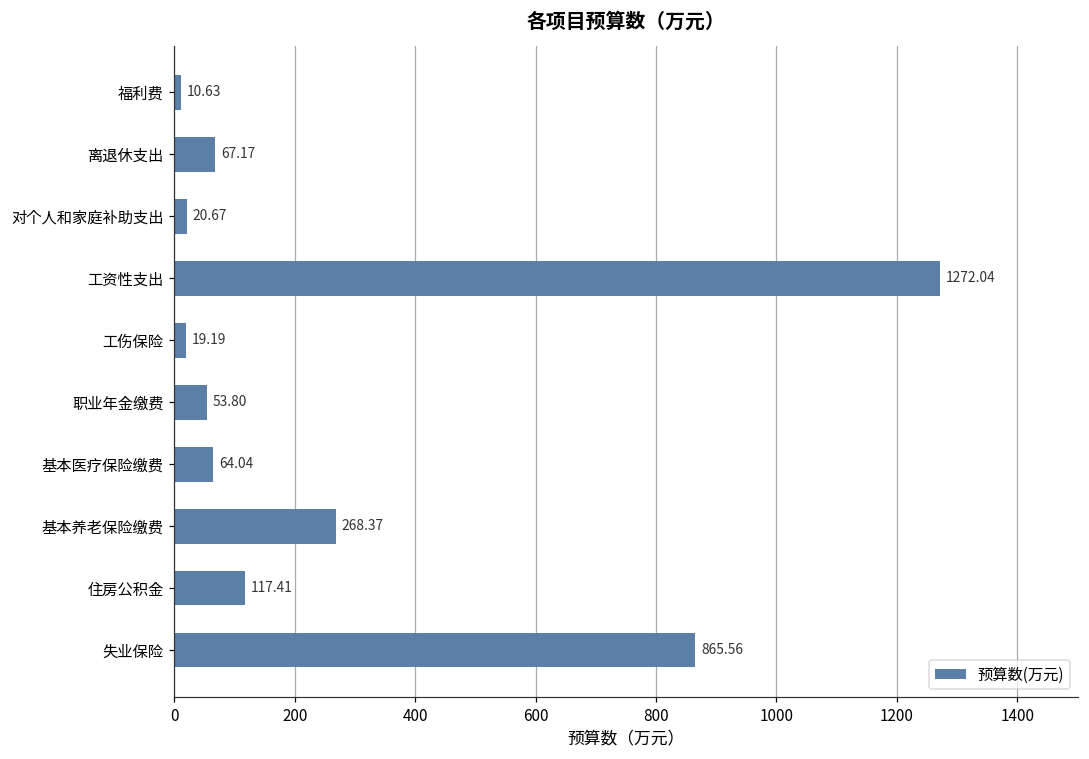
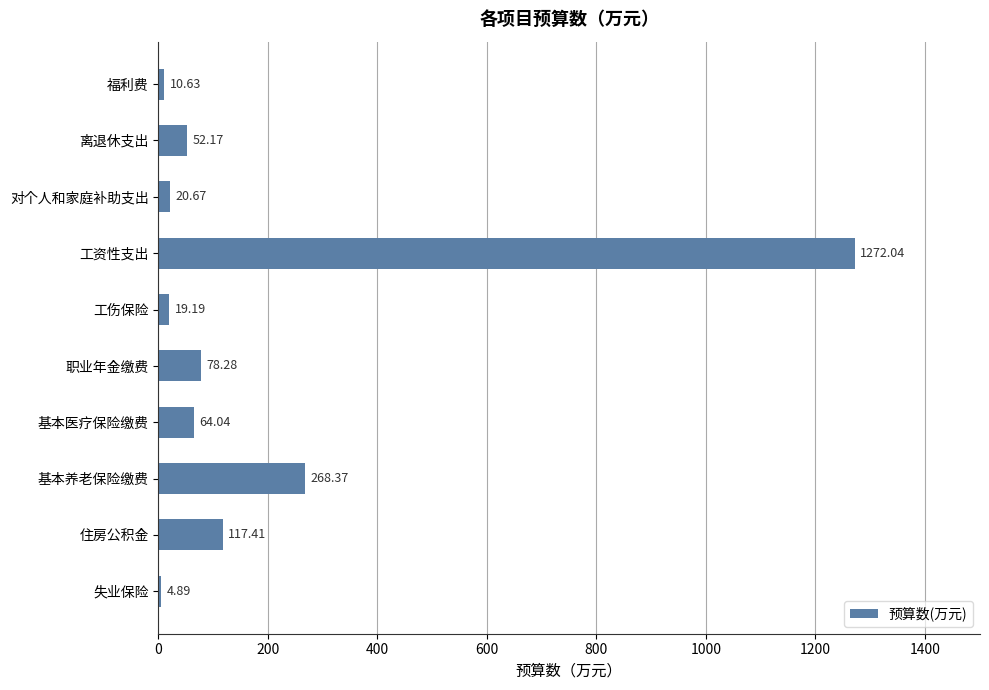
离退休支出: 67.17 -> 52.17
职业年金缴费: 53.80 -> 78.28
失业保险: 865.56 -> 4.89
